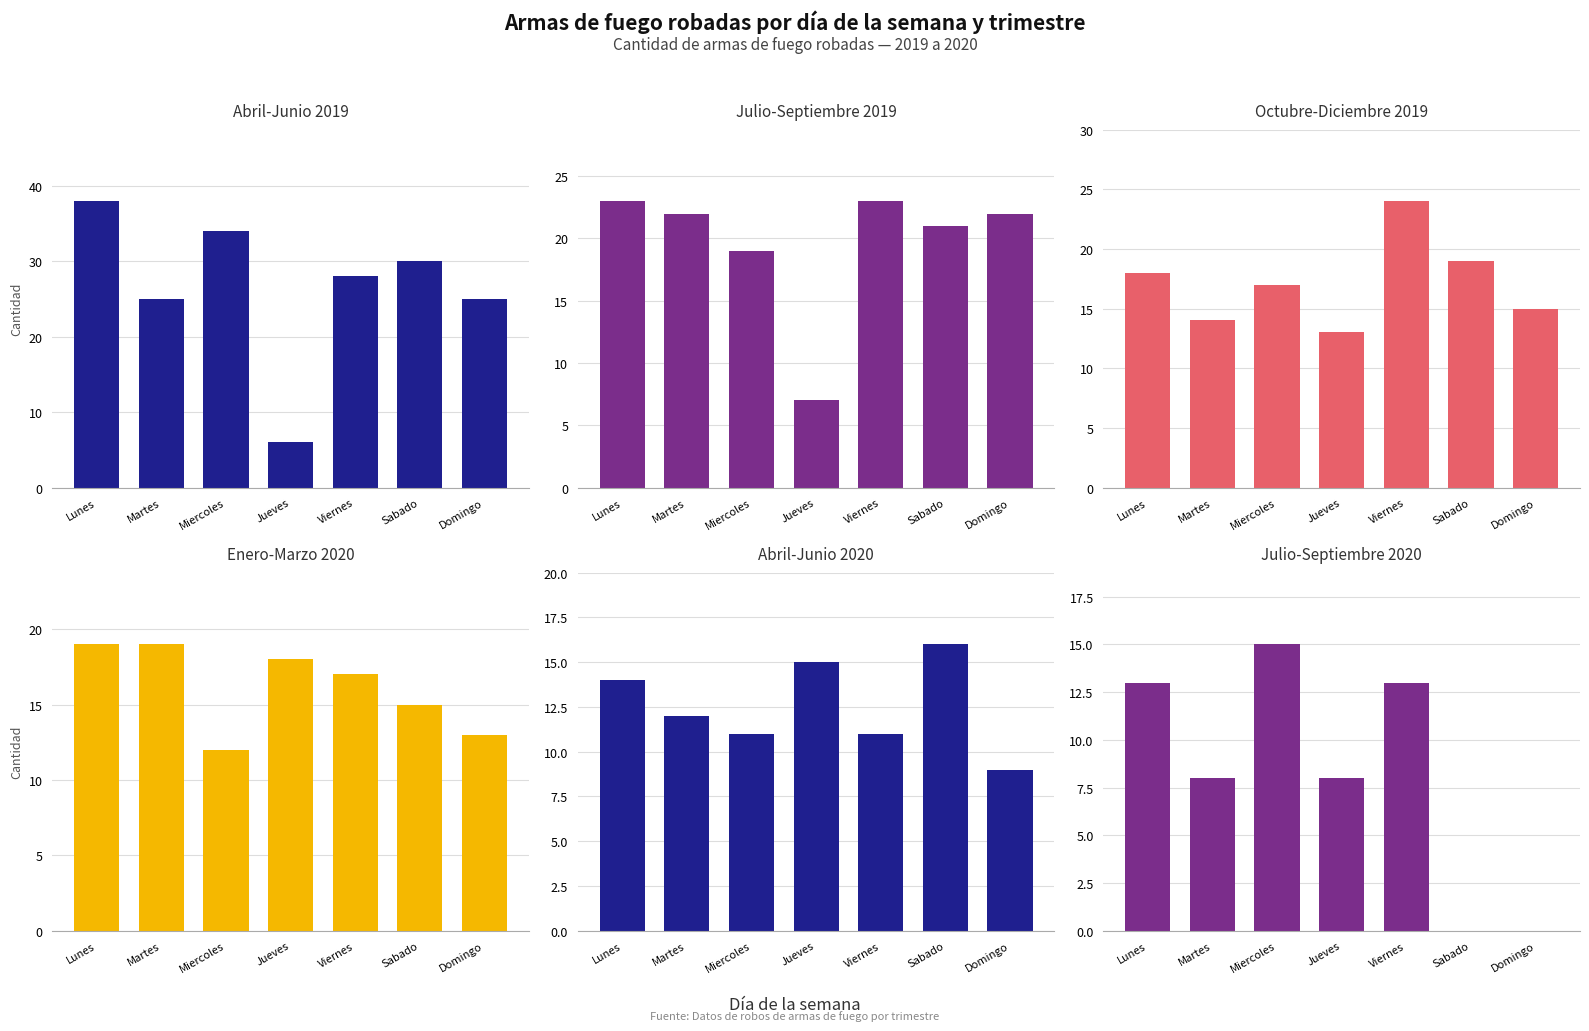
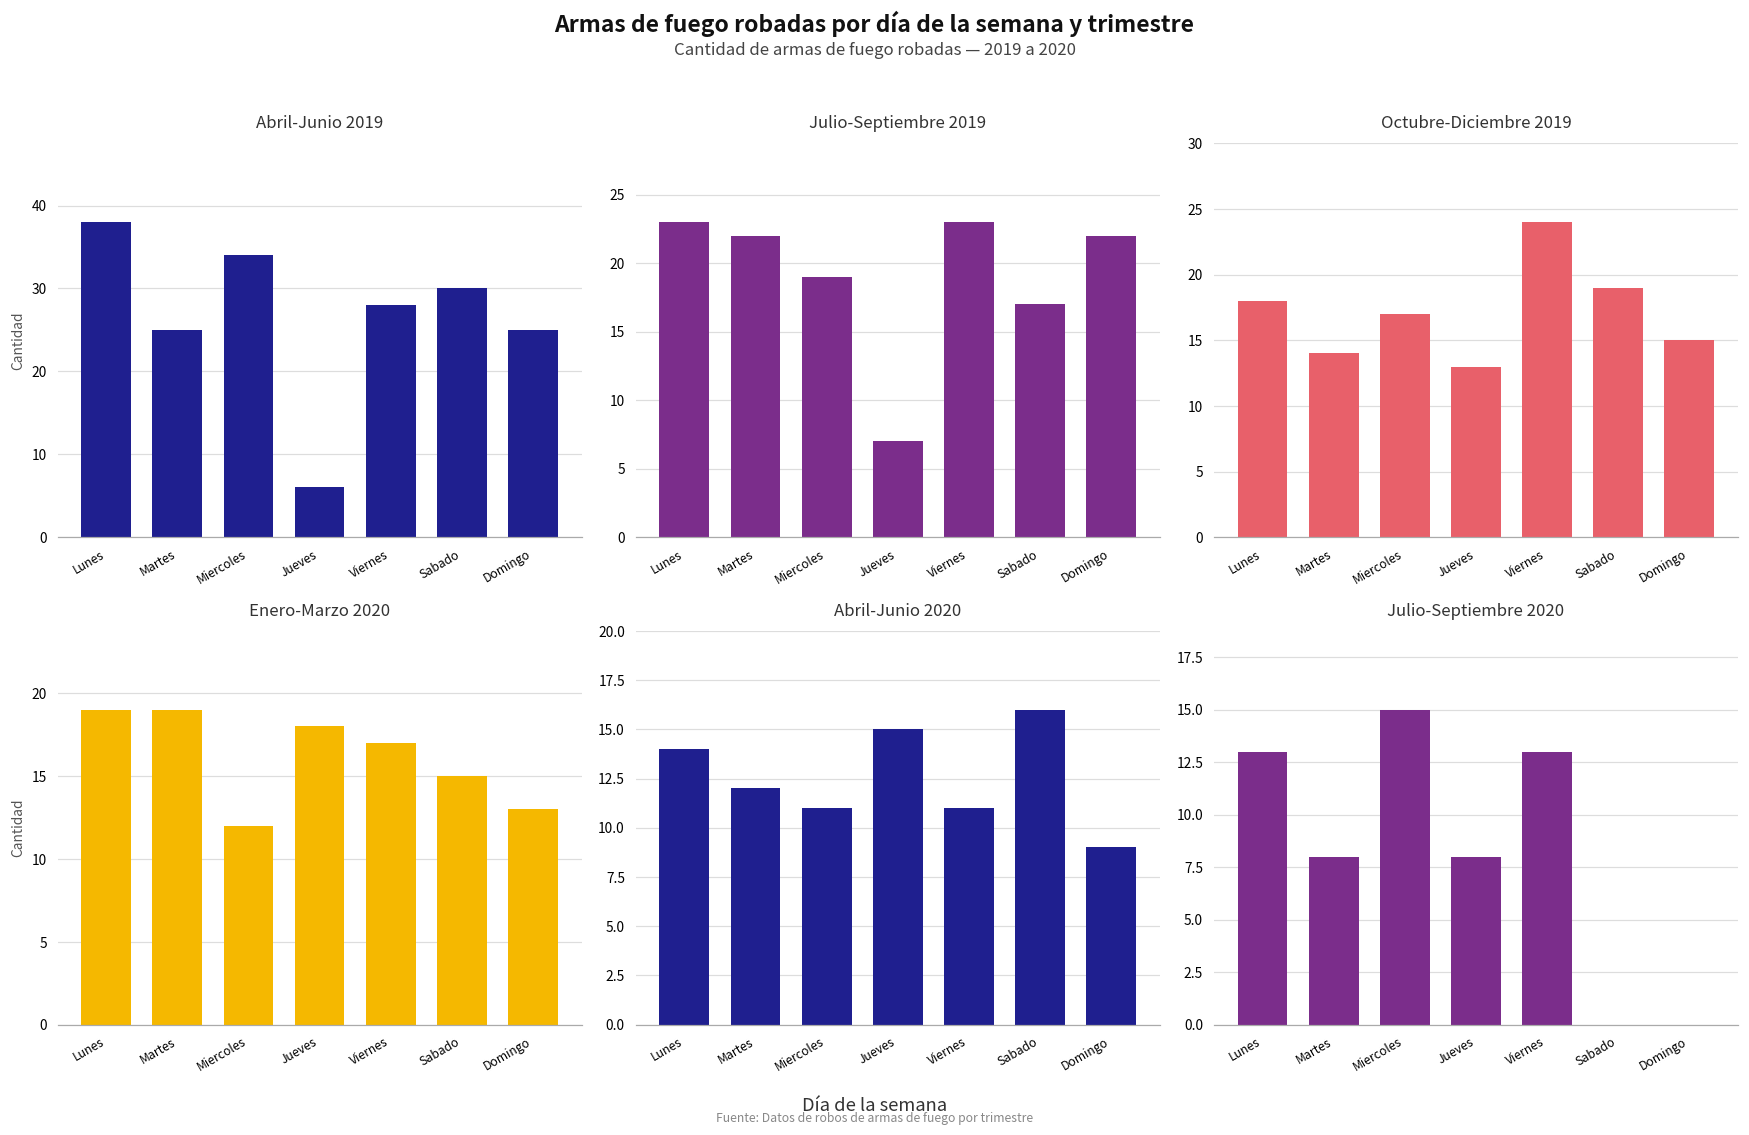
Julio-Septiembre 2019, Sabado: 21 -> 17
